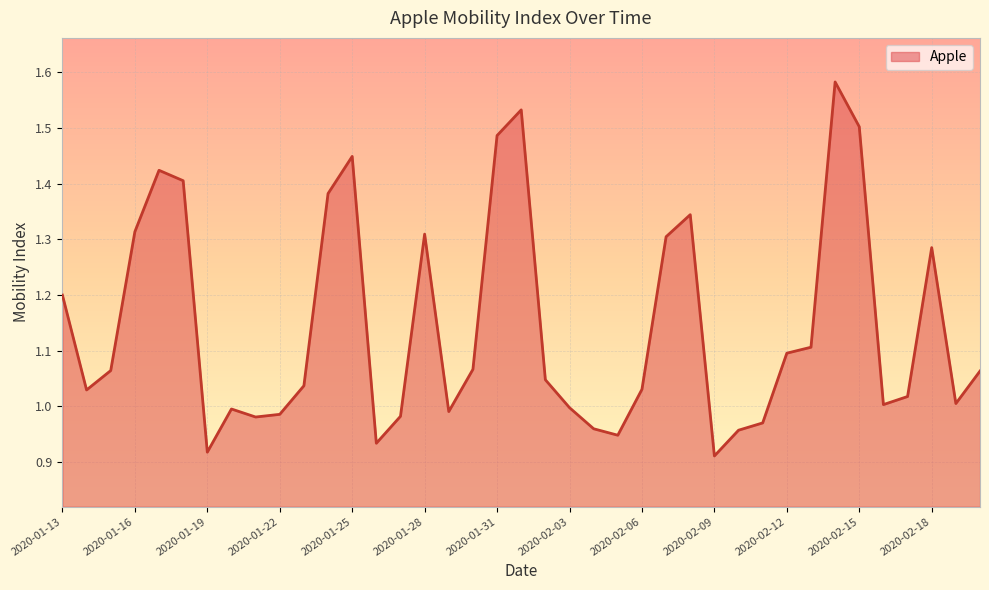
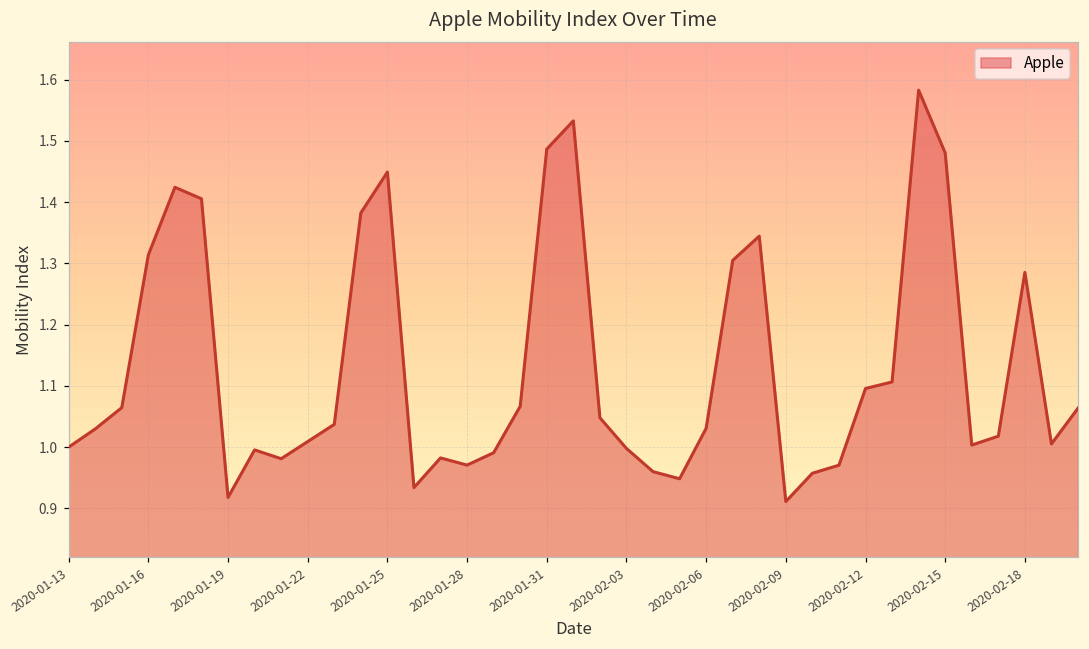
2020-01-13: 1.2 -> 1.0
2020-01-22: 0.99 -> 1.01
2020-01-28: 1.31 -> 0.97
2020-02-15: 1.50 -> 1.48
